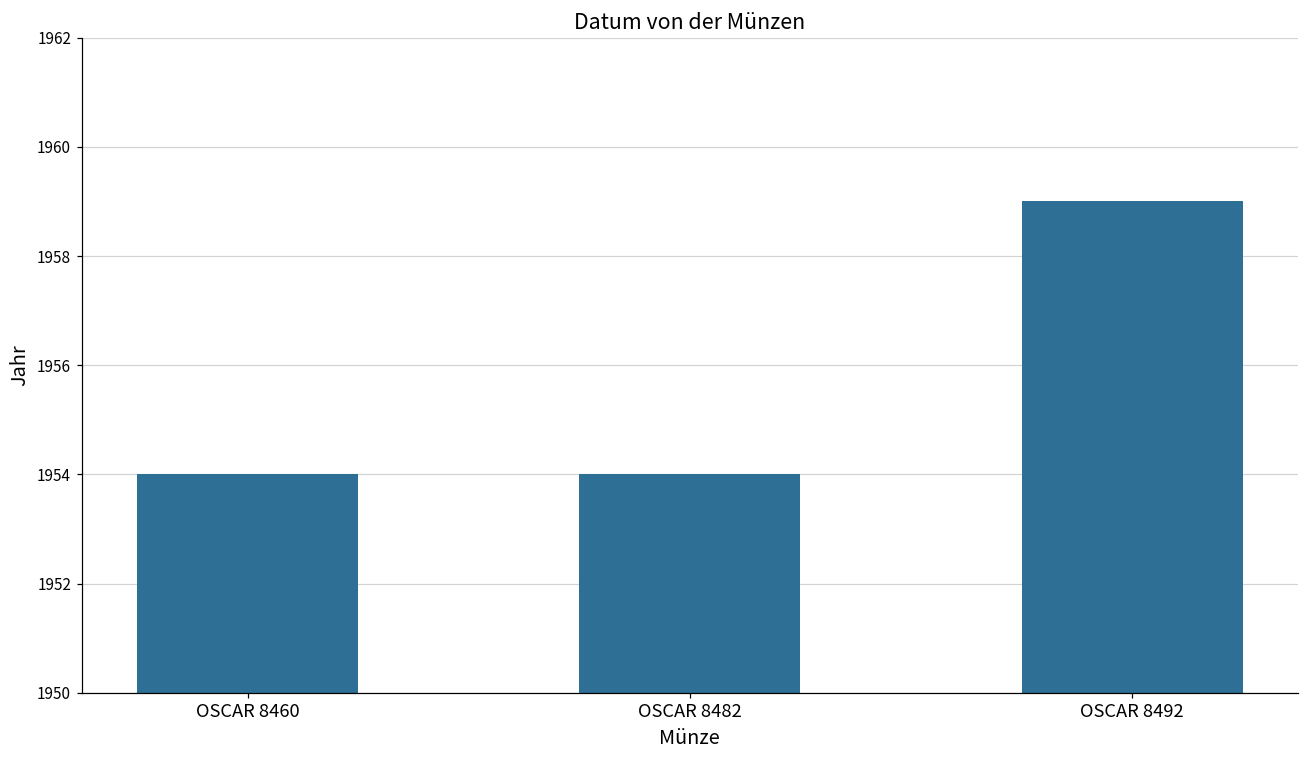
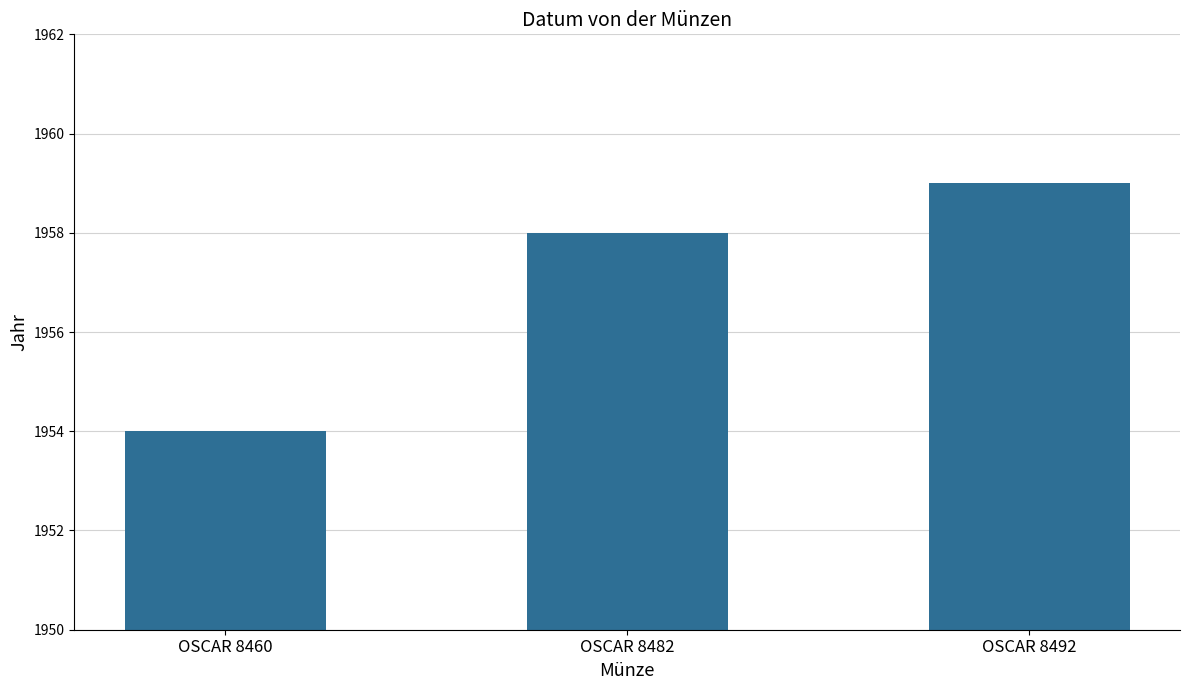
OSCAR 8482: 1954 -> 1958
